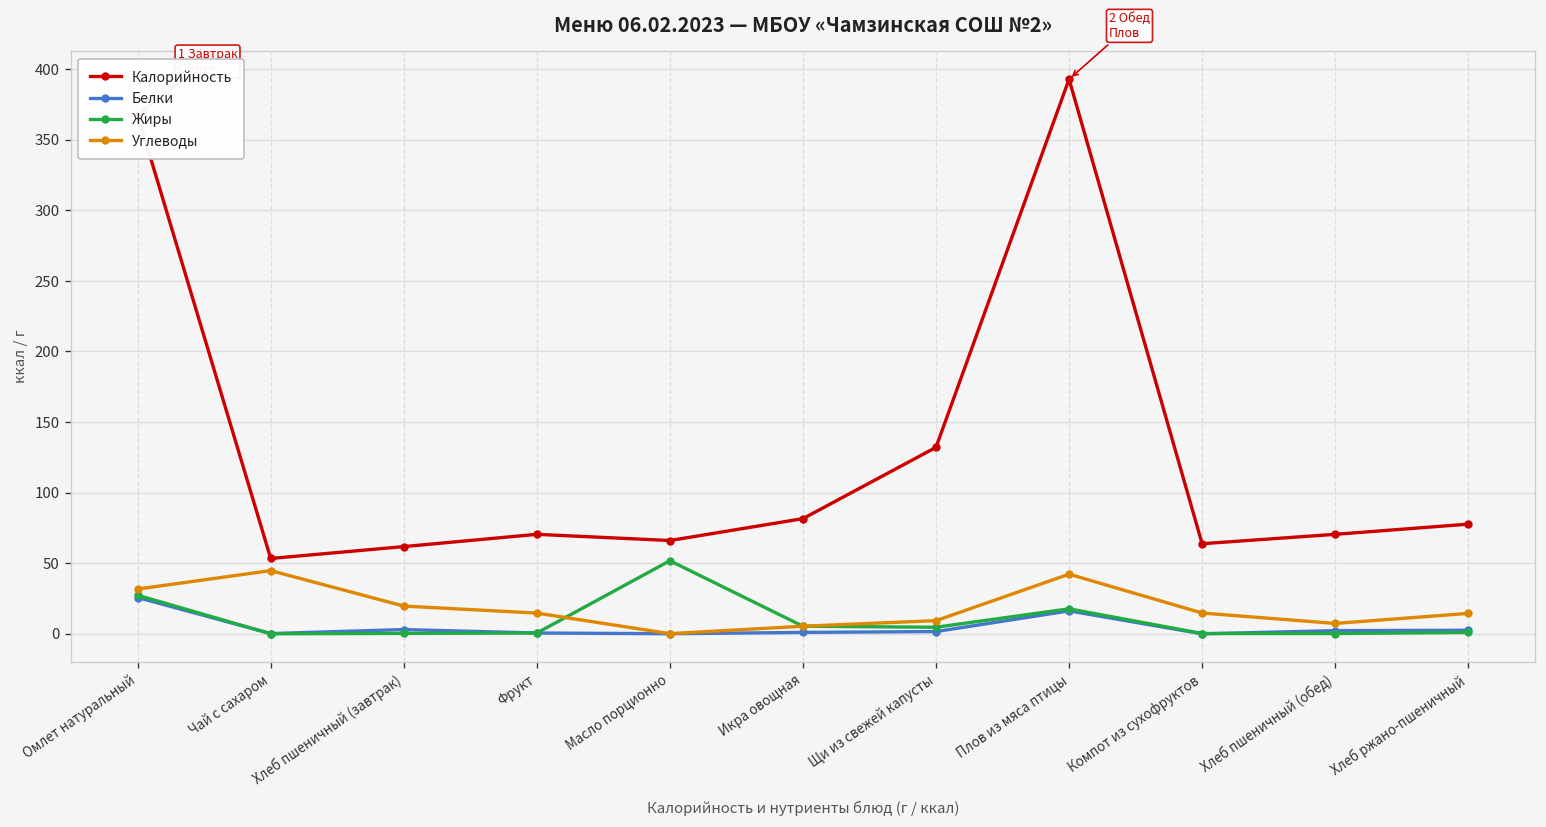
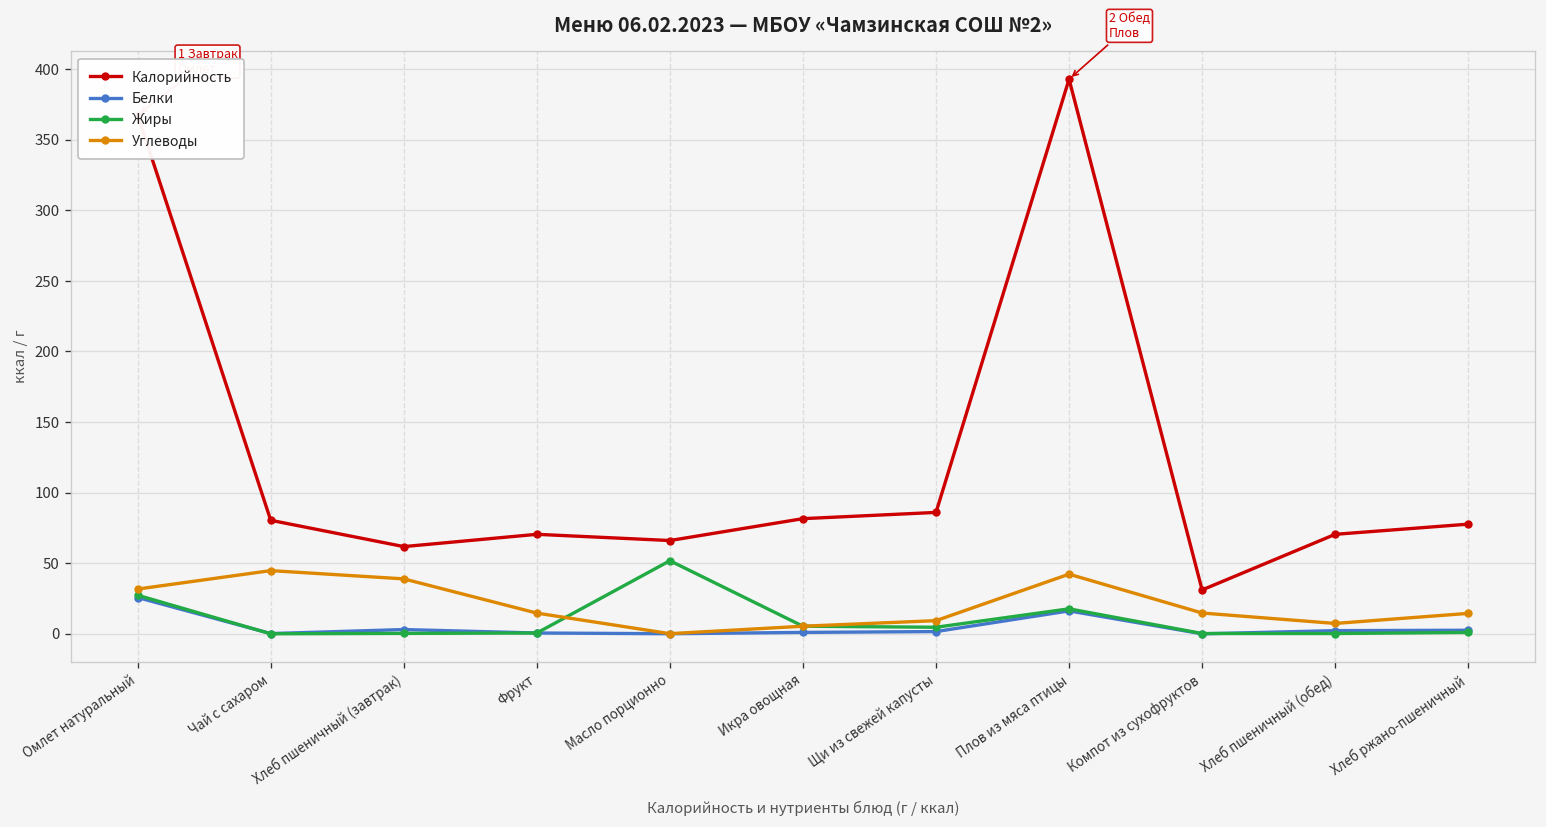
Калорийность, Чай с сахаром: 53 -> 80
Углеводы, Хлеб пшеничный (завтрак): 20 -> 39
Калорийность, Щи из свежей капусты: 132 -> 86
Калорийность, Компот из сухофруктов: 64 -> 31
